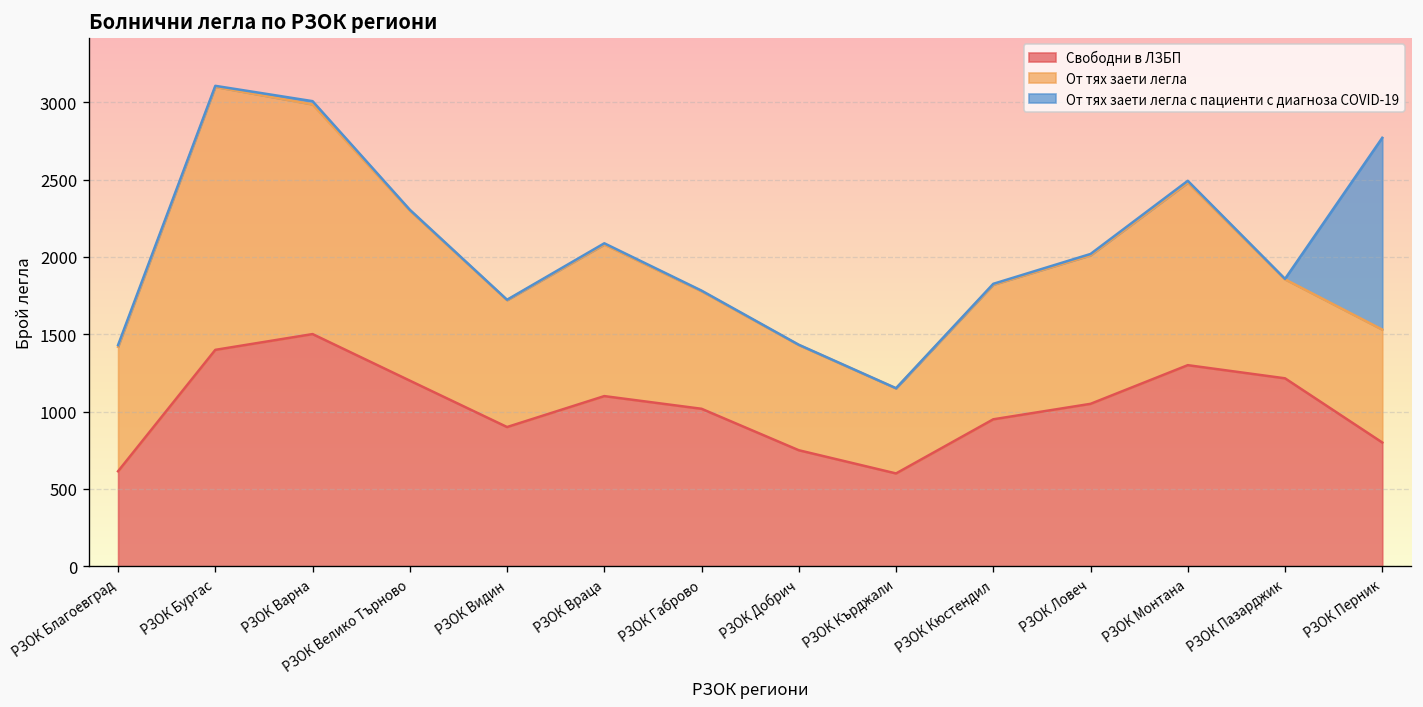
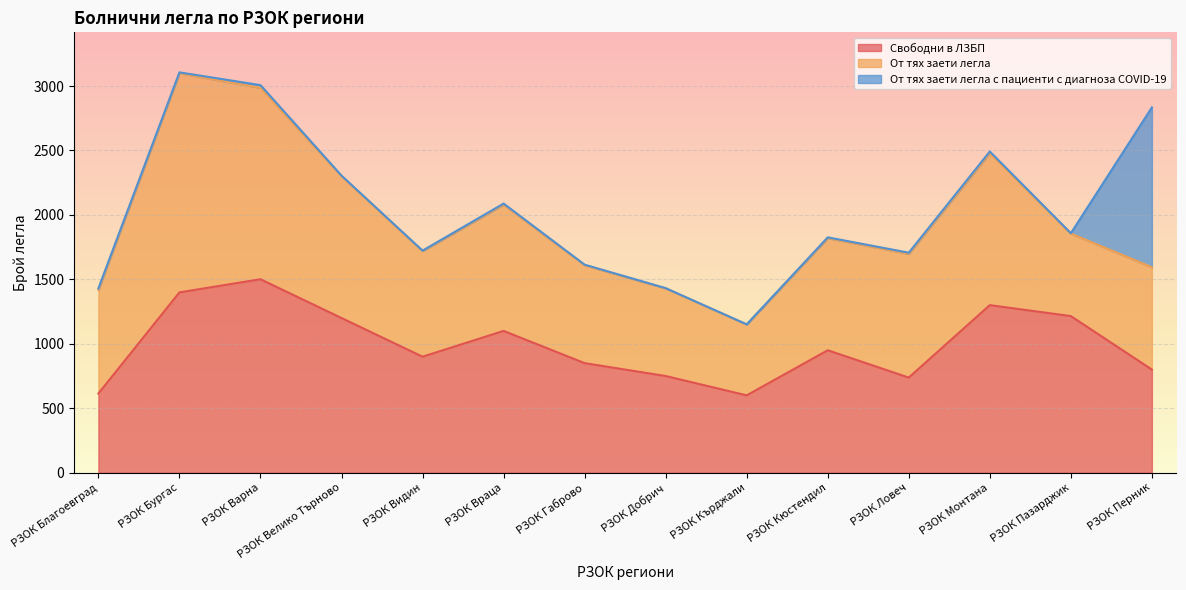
Свободни в ЛЗБП, РЗОК Габрово: 1020 -> 850
Свободни в ЛЗБП, РЗОК Ловеч: 1050 -> 740
От тях заети легла, РЗОК Перник: 730 -> 790
